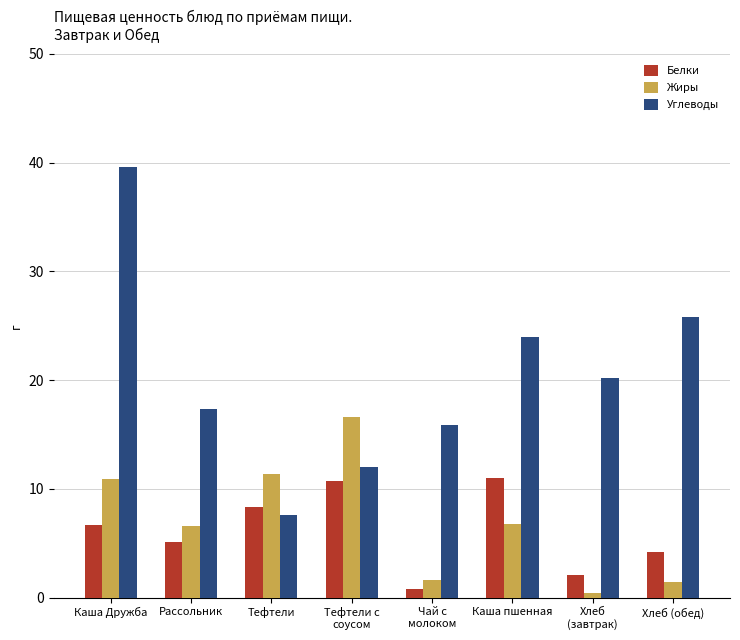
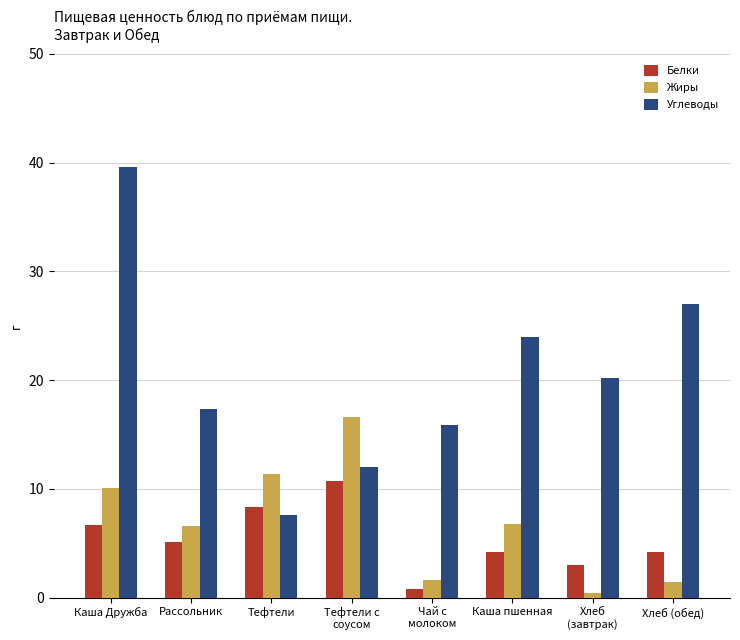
Жиры, Каша Дружба: 10.9 -> 10.1
Белки, Каша пшенная: 11.0 -> 4.2
Белки, Хлеб (завтрак): 2.1 -> 3.0
Углеводы, Хлеб (обед): 25.8 -> 27.0
